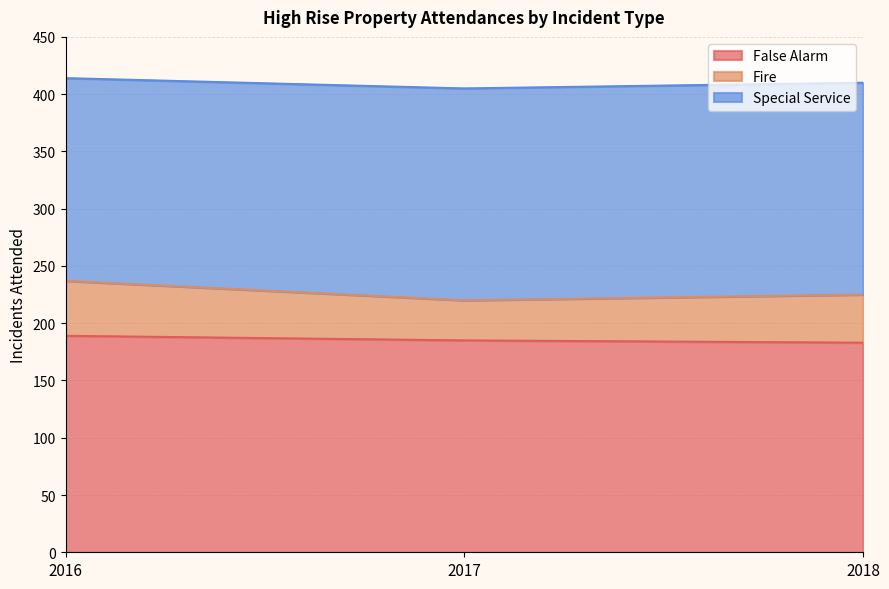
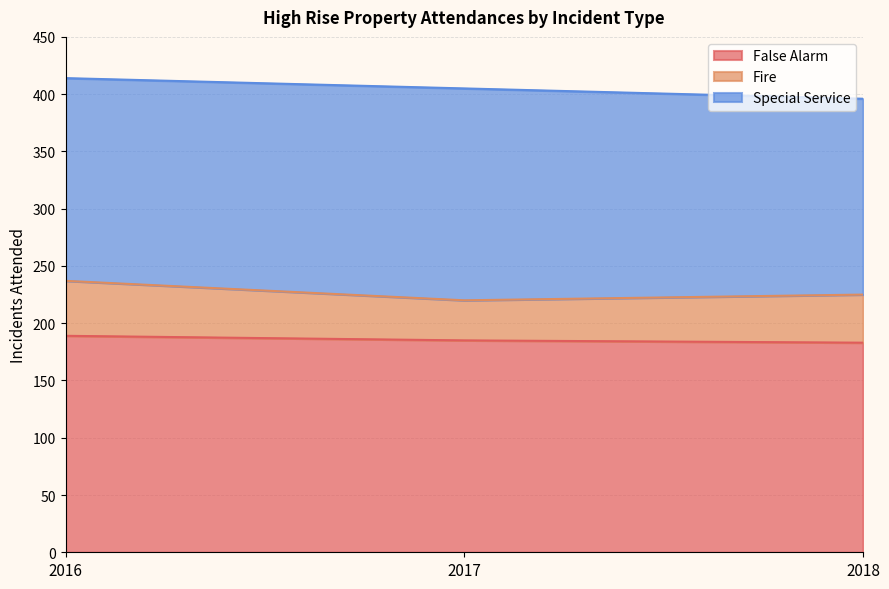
Special Service, 2018: 185 -> 171
